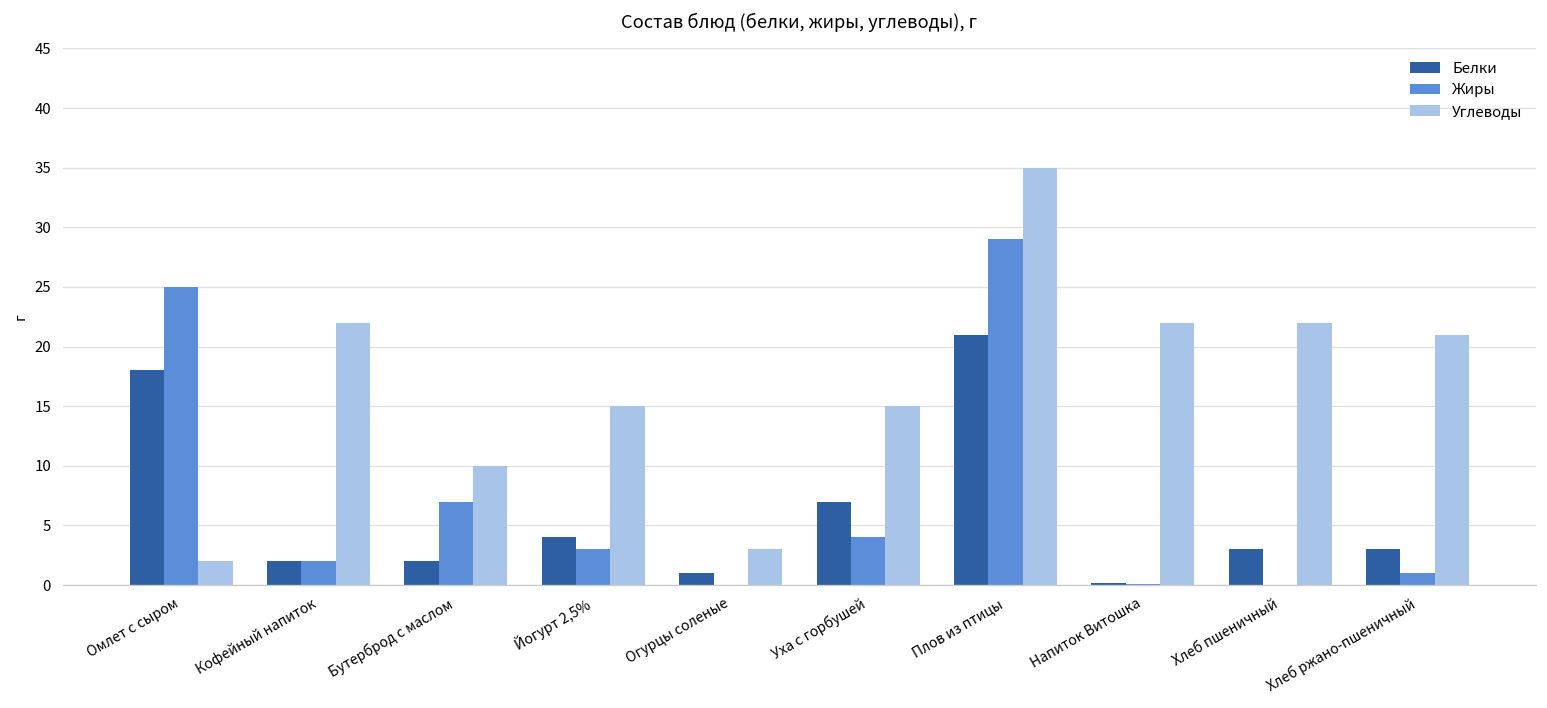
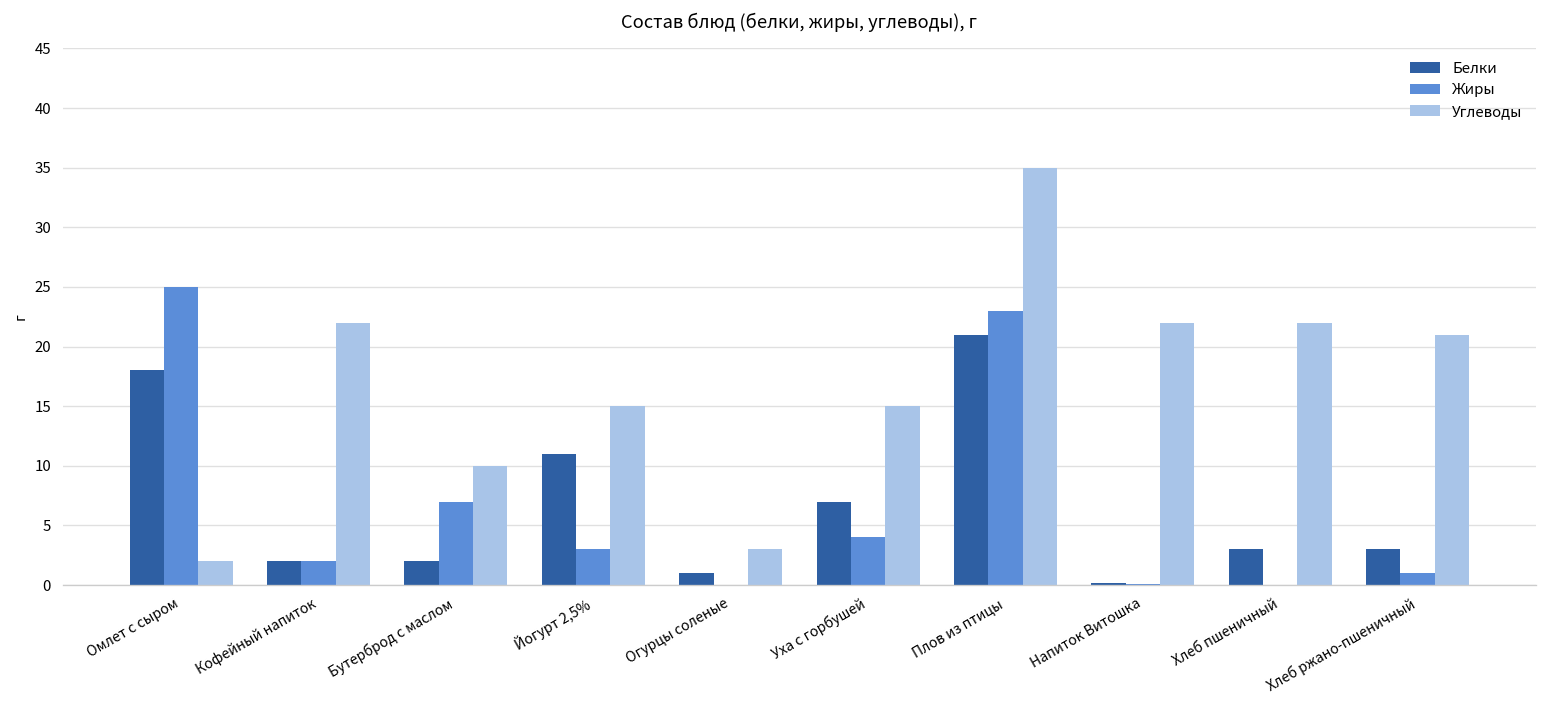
Белки, Йогурт 2,5%: 4 -> 11
Жиры, Плов из птицы: 29 -> 23
